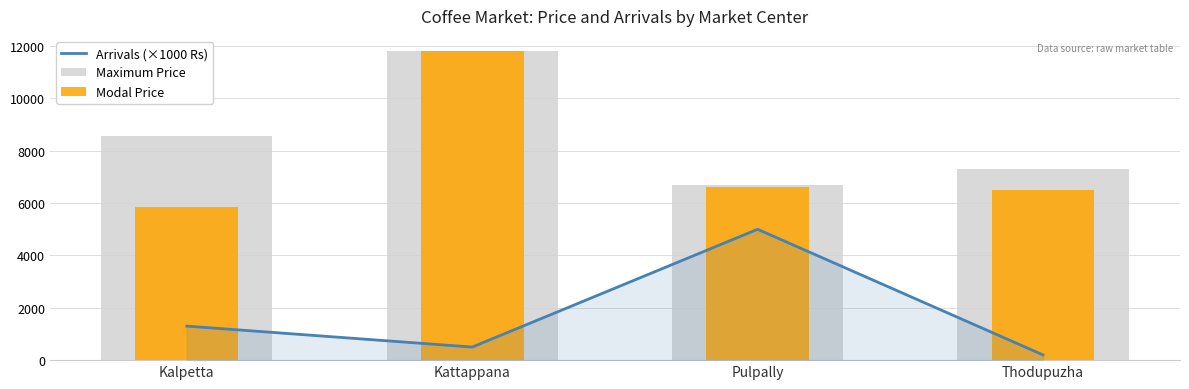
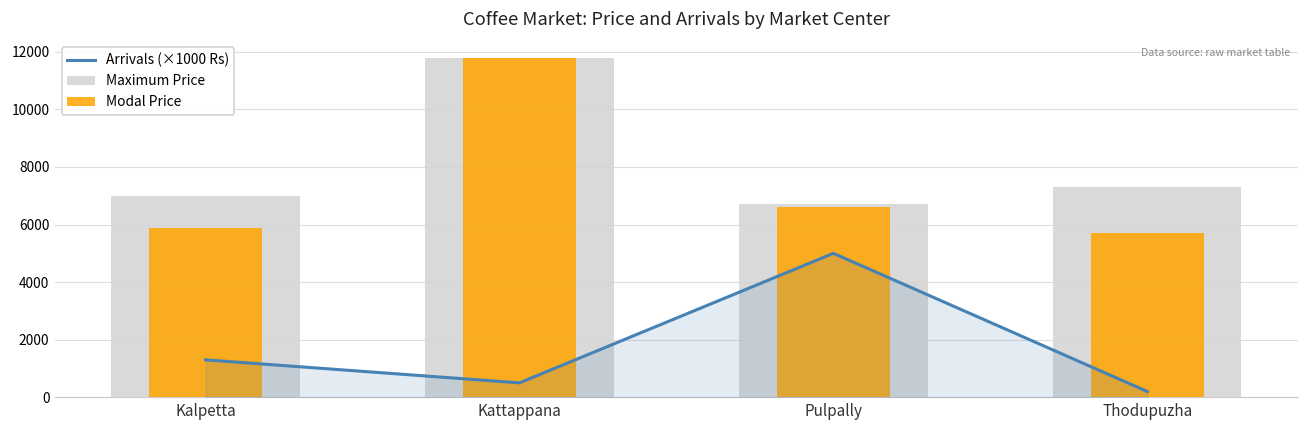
Maximum Price, Kalpetta: 8500 -> 7000
Modal Price, Thodupuzha: 6500 -> 5700
